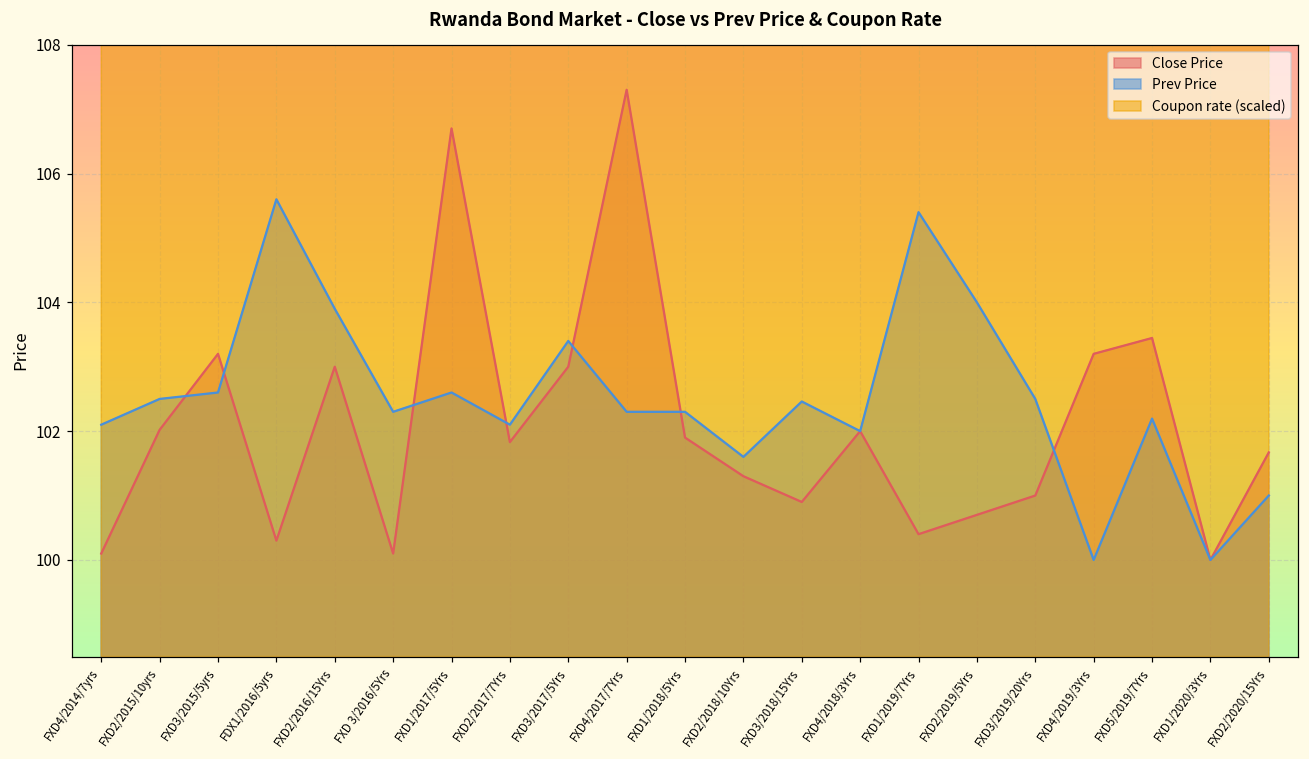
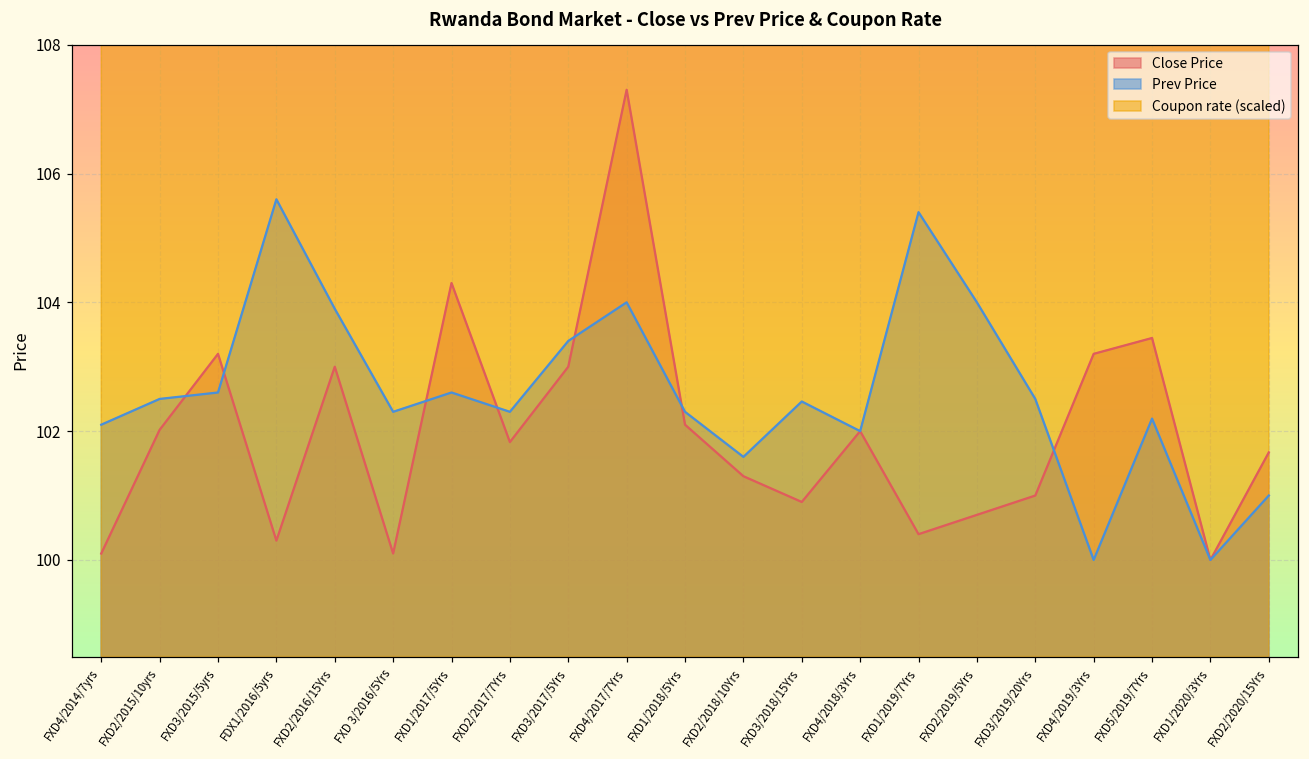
Close Price, FXD1/2017/5Yrs: 106.7 -> 104.3
Prev Price, FXD2/2017/7Yrs: 102.1 -> 102.3
Prev Price, FXD4/2017/7Yrs: 102.3 -> 104.0
Close Price, FXD1/2018/5Yrs: 101.9 -> 102.1
